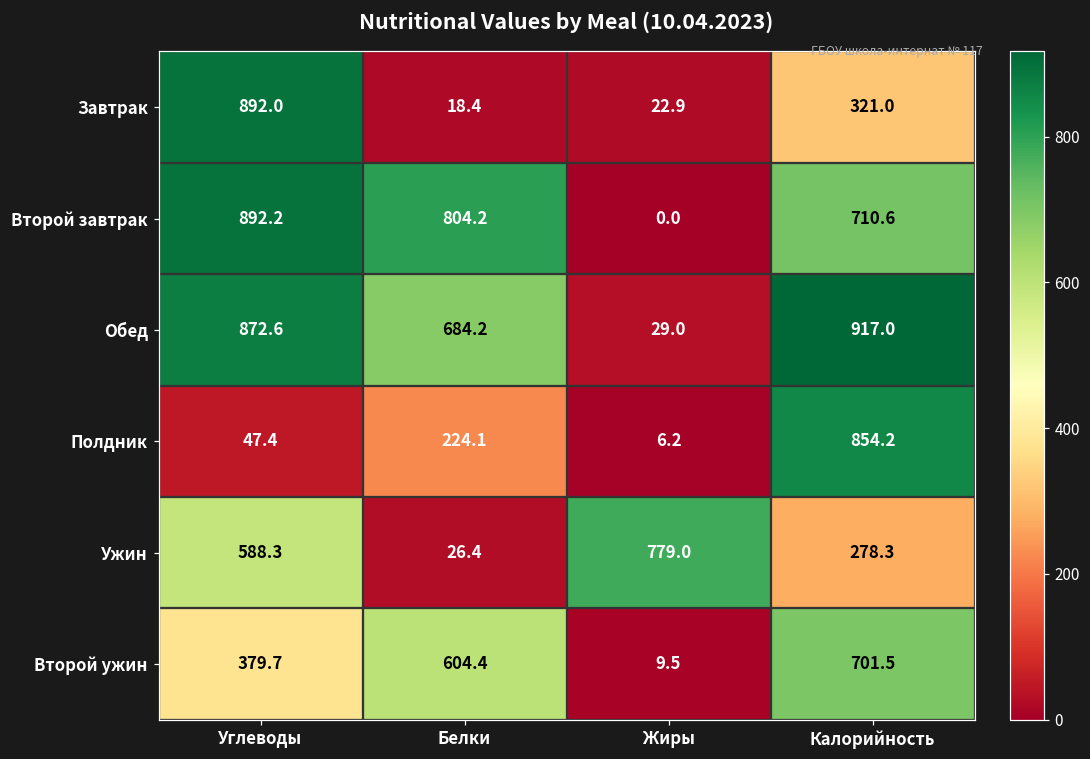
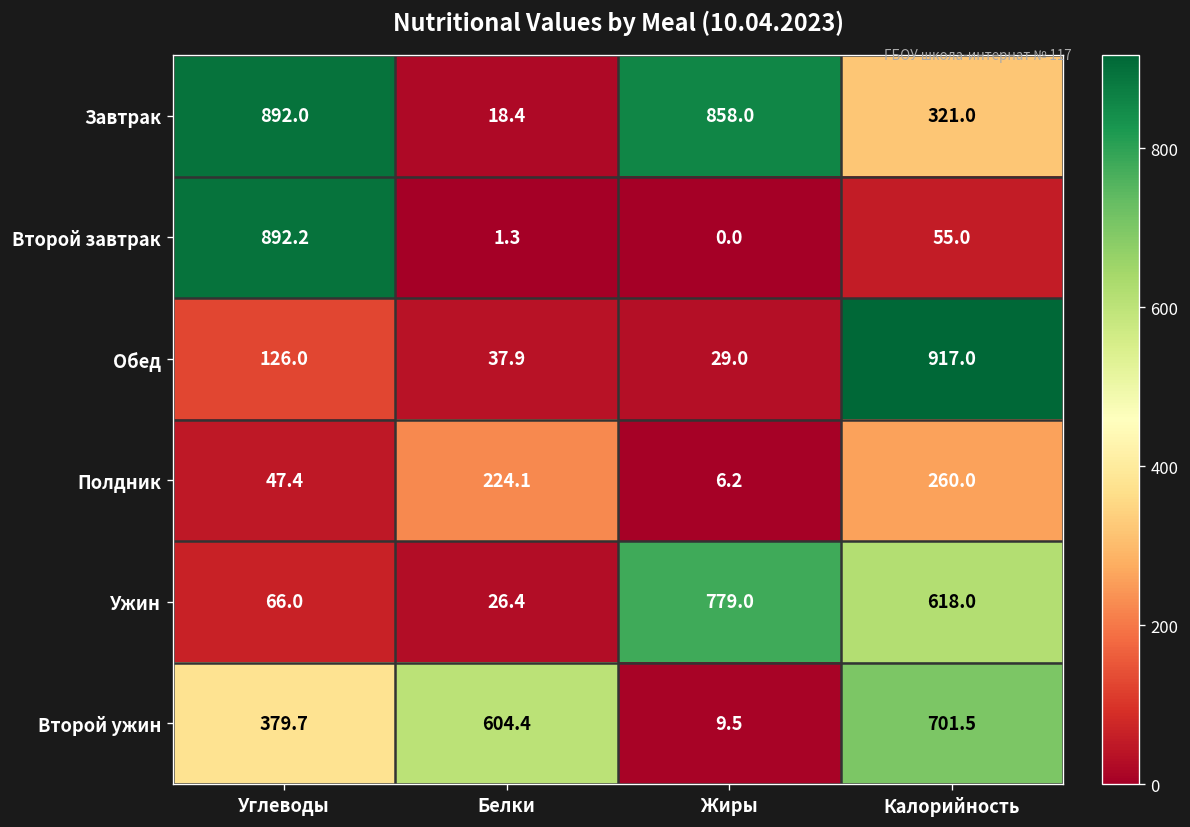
Завтрак, Жиры: 22.9 -> 858.0
Второй завтрак, Белки: 804.2 -> 1.3
Второй завтрак, Калорийность: 710.6 -> 55.0
Обед, Углеводы: 872.6 -> 126.0
Обед, Белки: 684.2 -> 37.9
Полдник, Калорийность: 854.2 -> 260.0
Ужин, Углеводы: 588.3 -> 66.0
Ужин, Калорийность: 278.3 -> 618.0
